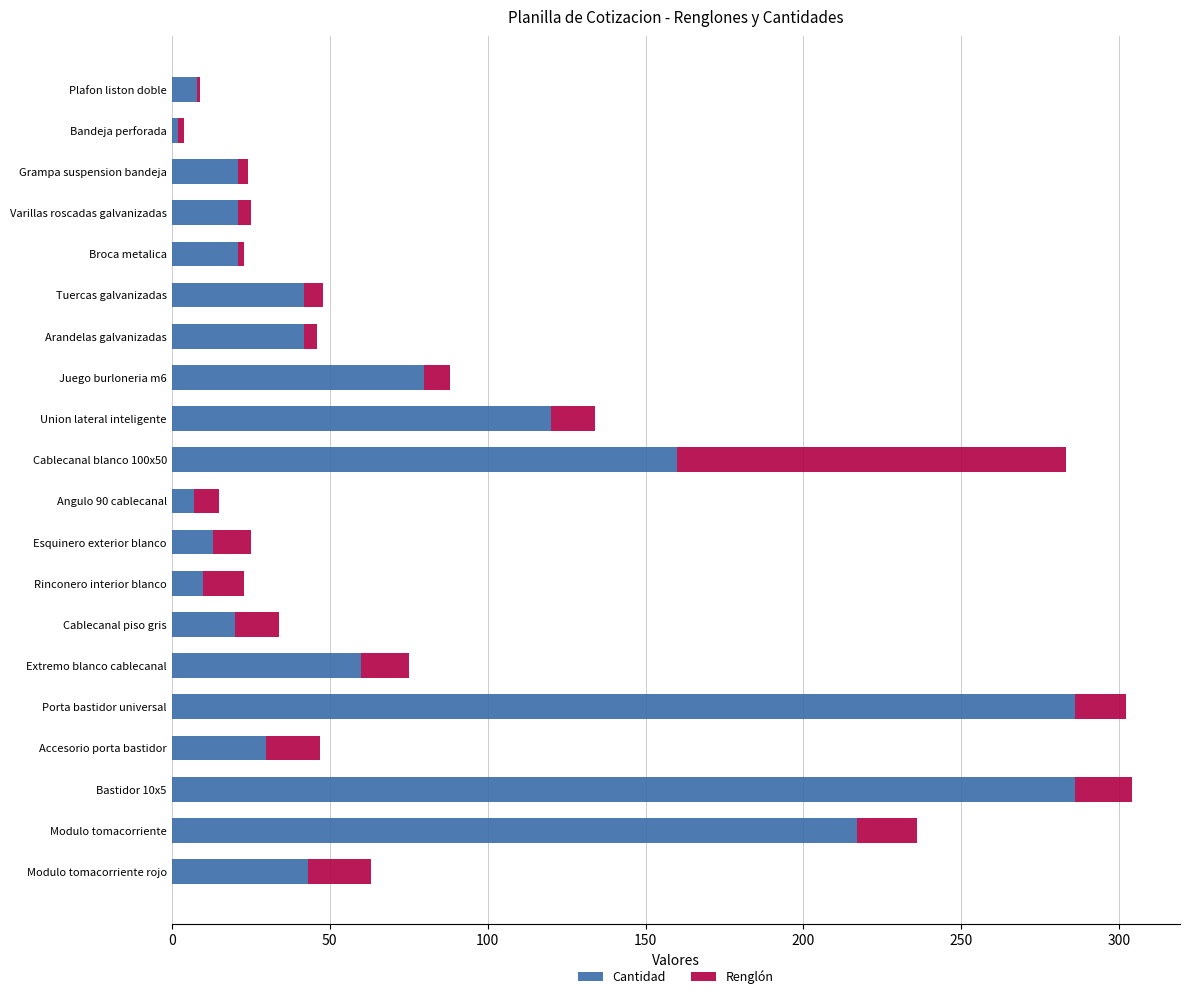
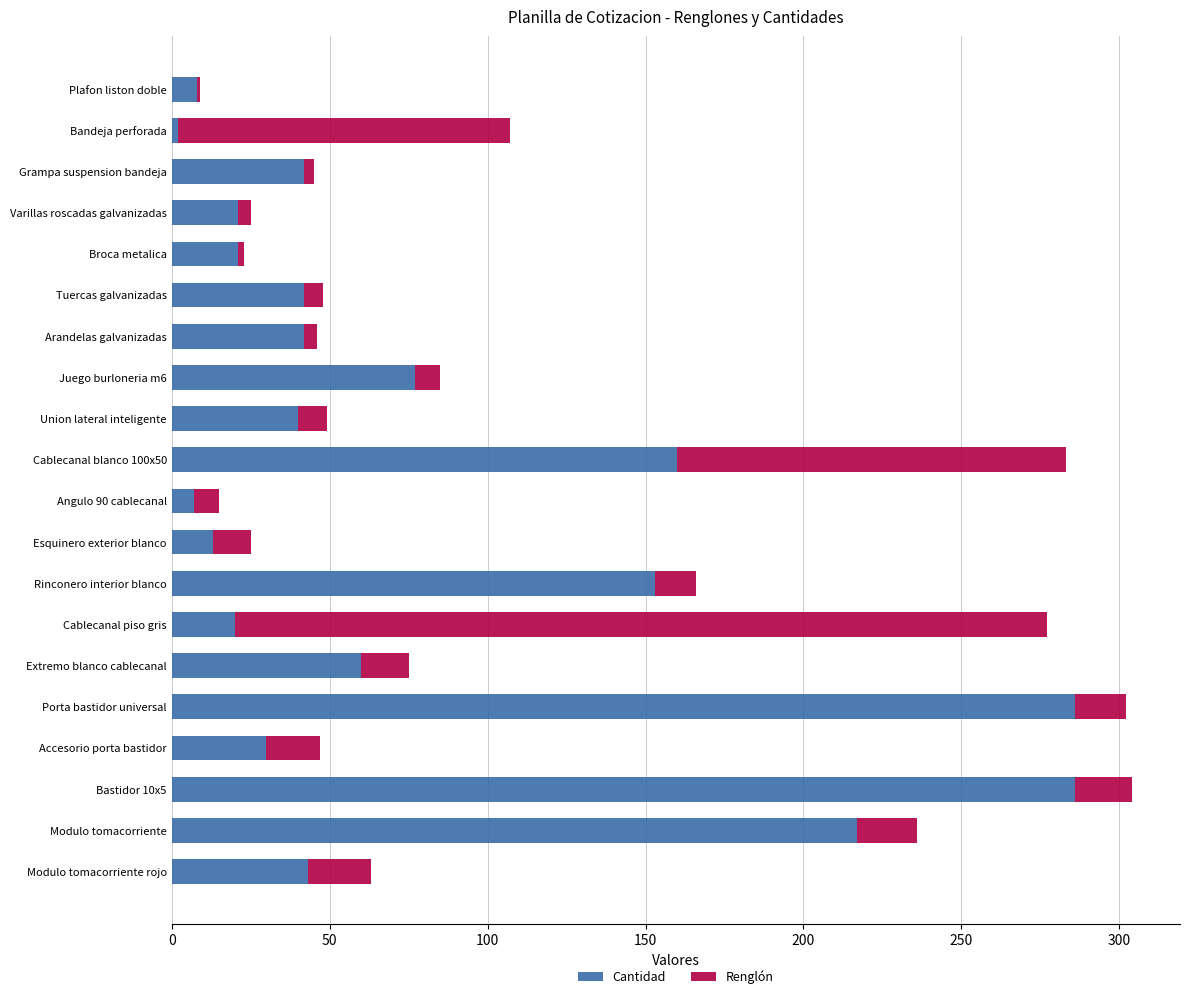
Renglón, Bandeja perforada: 2 -> 105
Cantidad, Grampa suspension bandeja: 21 -> 42
Cantidad, Juego burloneria m6: 80 -> 77
Cantidad, Union lateral inteligente: 120 -> 40
Renglón, Union lateral inteligente: 14 -> 9
Cantidad, Rinconero interior blanco: 10 -> 153
Renglón, Cablecanal piso gris: 14 -> 257
